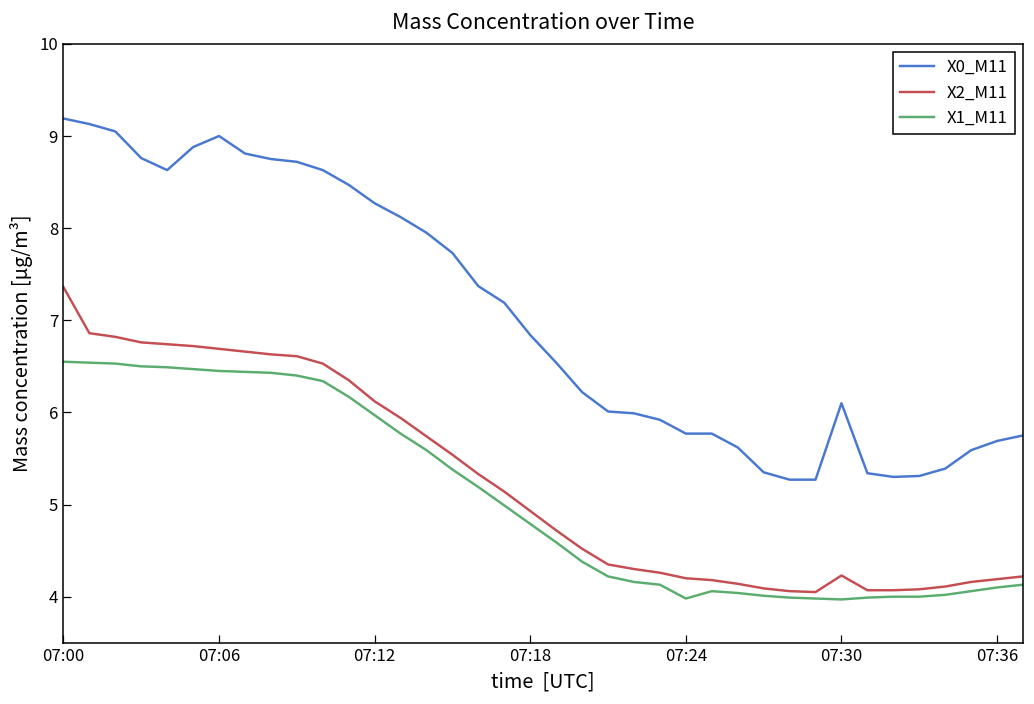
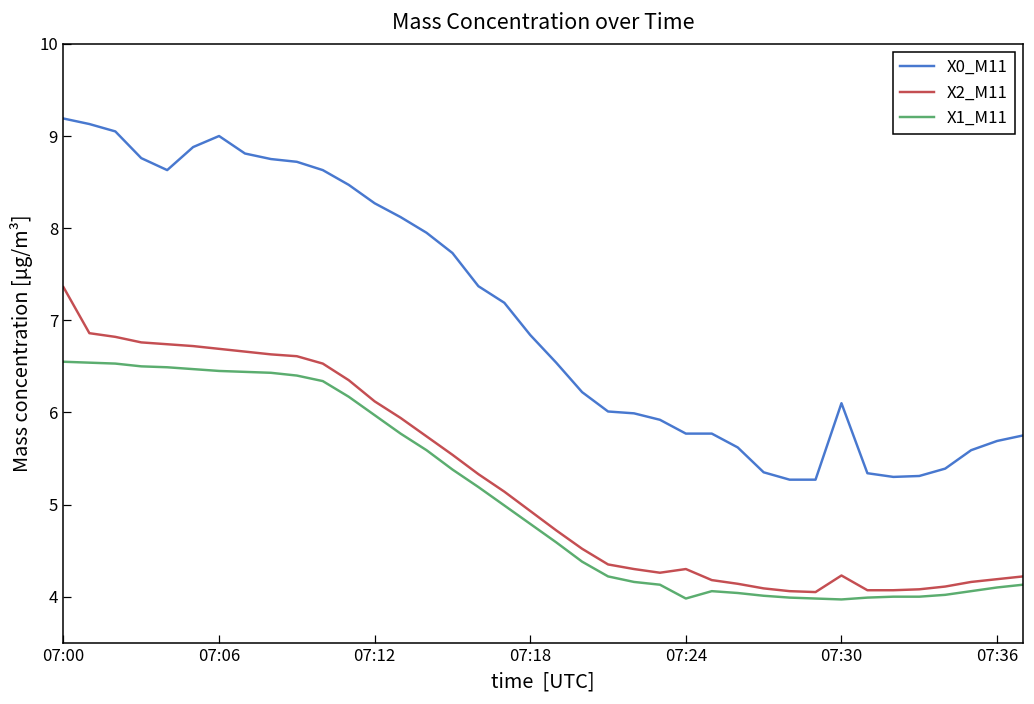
X2_M11, 07:24: 4.2 -> 4.3
